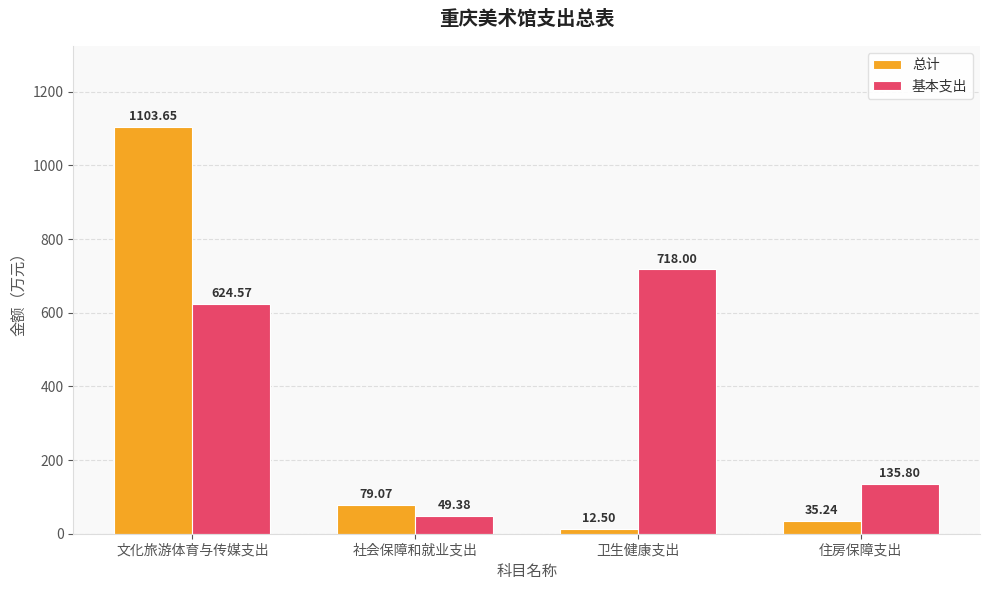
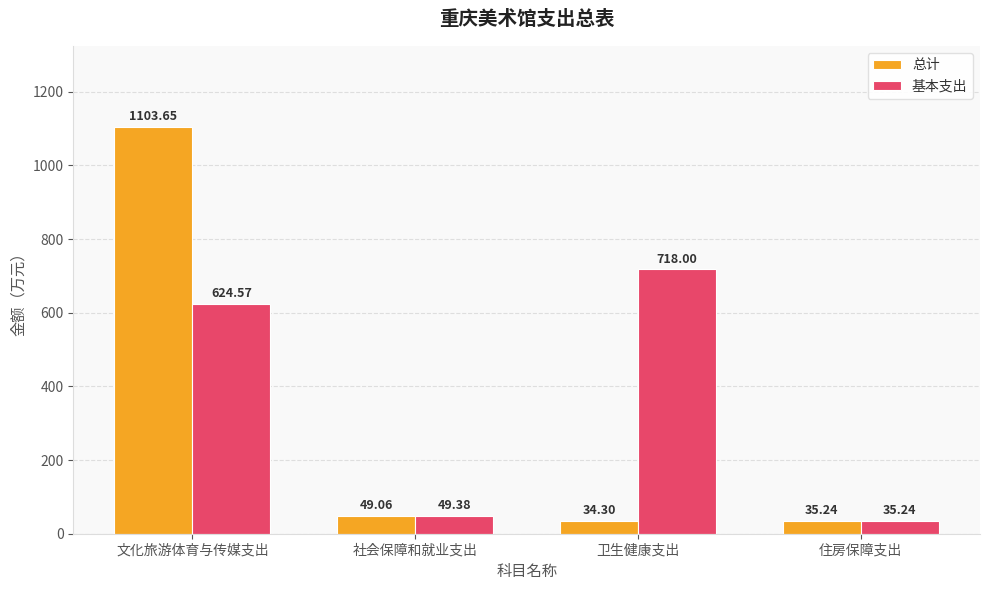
总计, 社会保障和就业支出: 79.07 -> 49.06
总计, 卫生健康支出: 12.50 -> 34.30
基本支出, 住房保障支出: 135.80 -> 35.24
